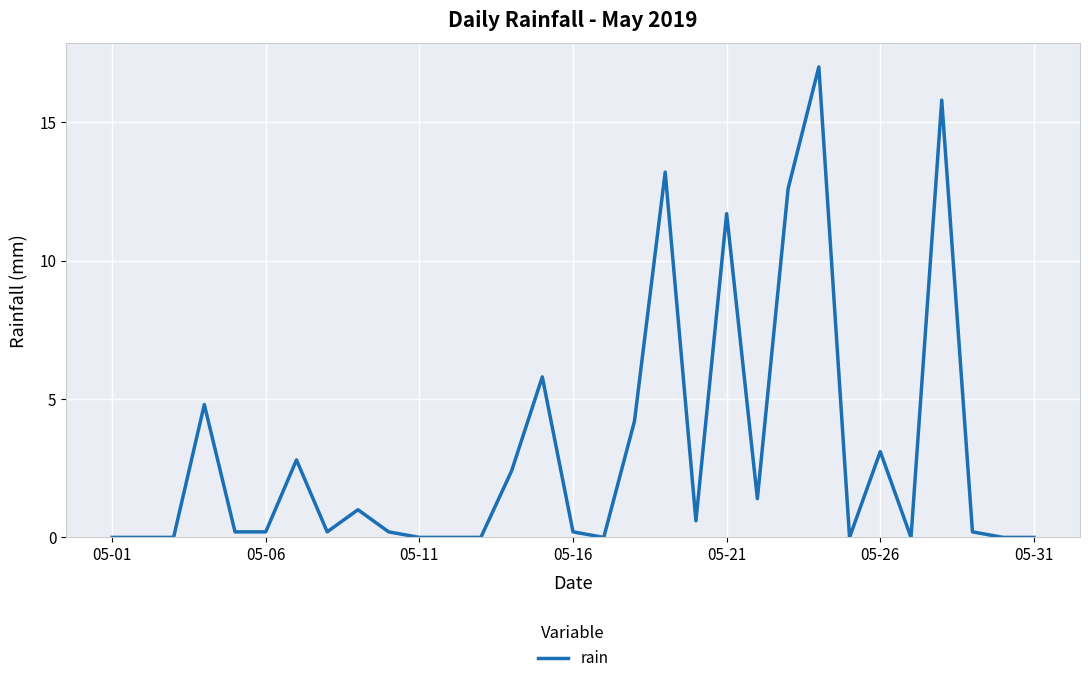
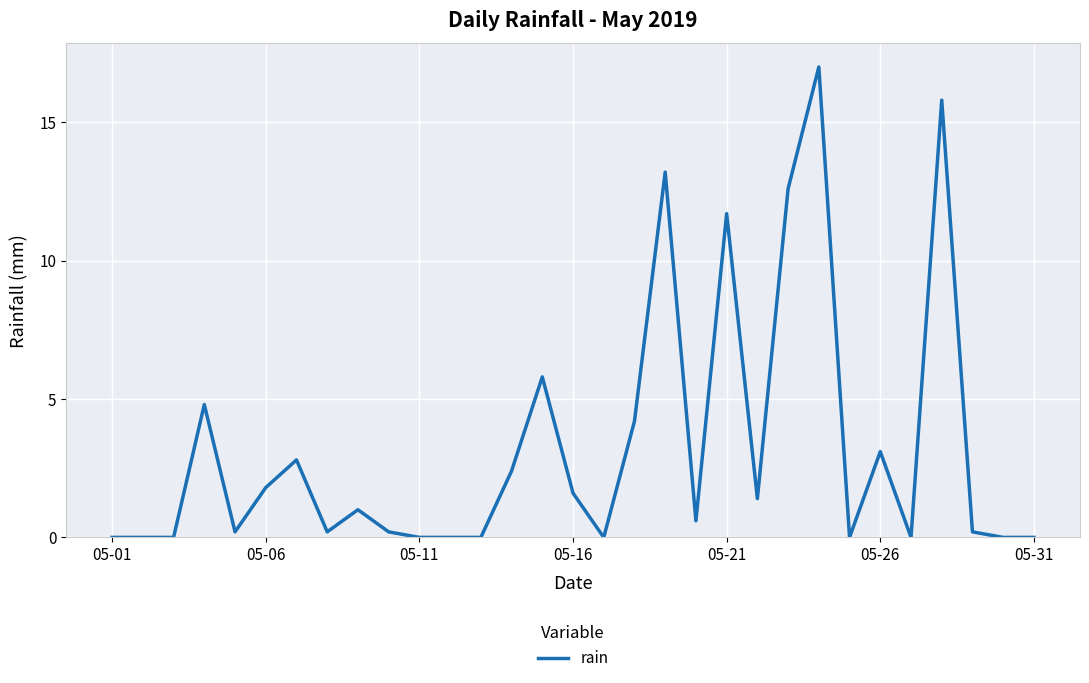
05-06: 0.2 -> 1.8
05-16: 0.2 -> 1.6
